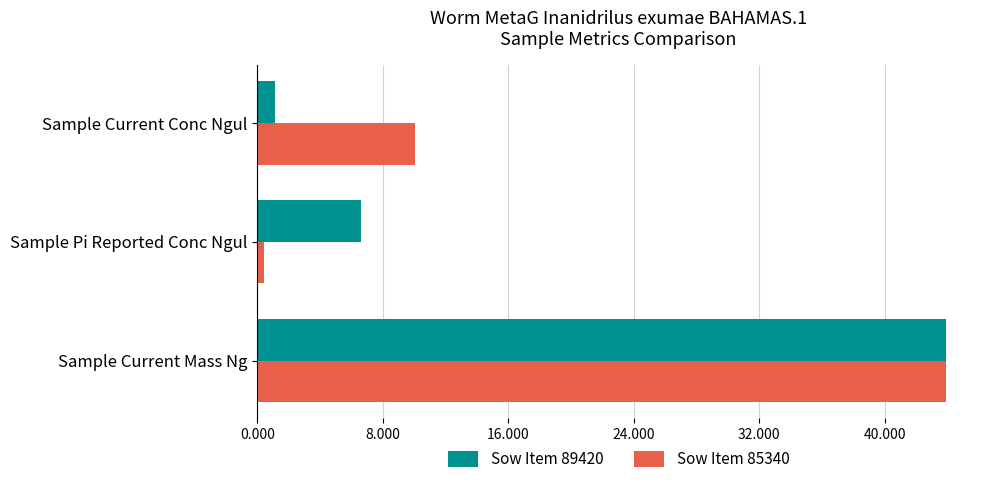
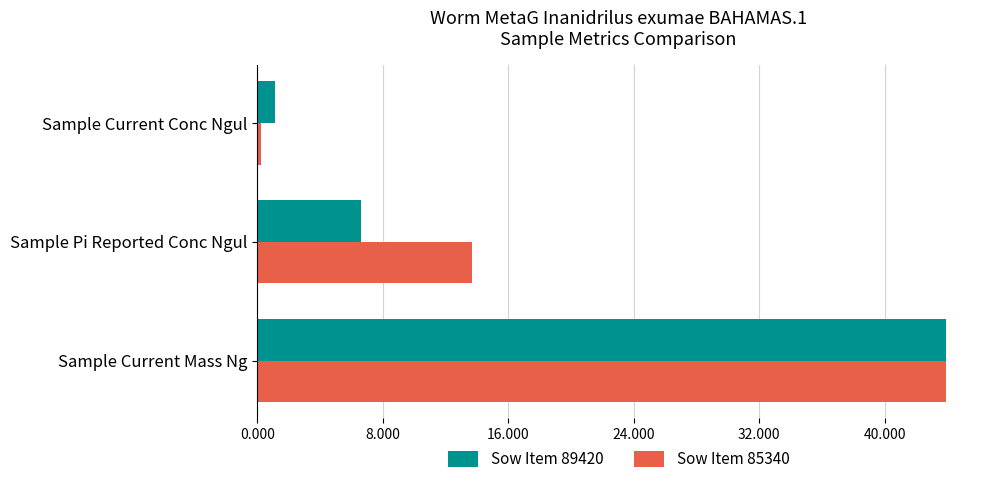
Sow Item 85340, Sample Current Conc Ngul: 10.1 -> 0.3
Sow Item 85340, Sample Pi Reported Conc Ngul: 0.4 -> 13.7
